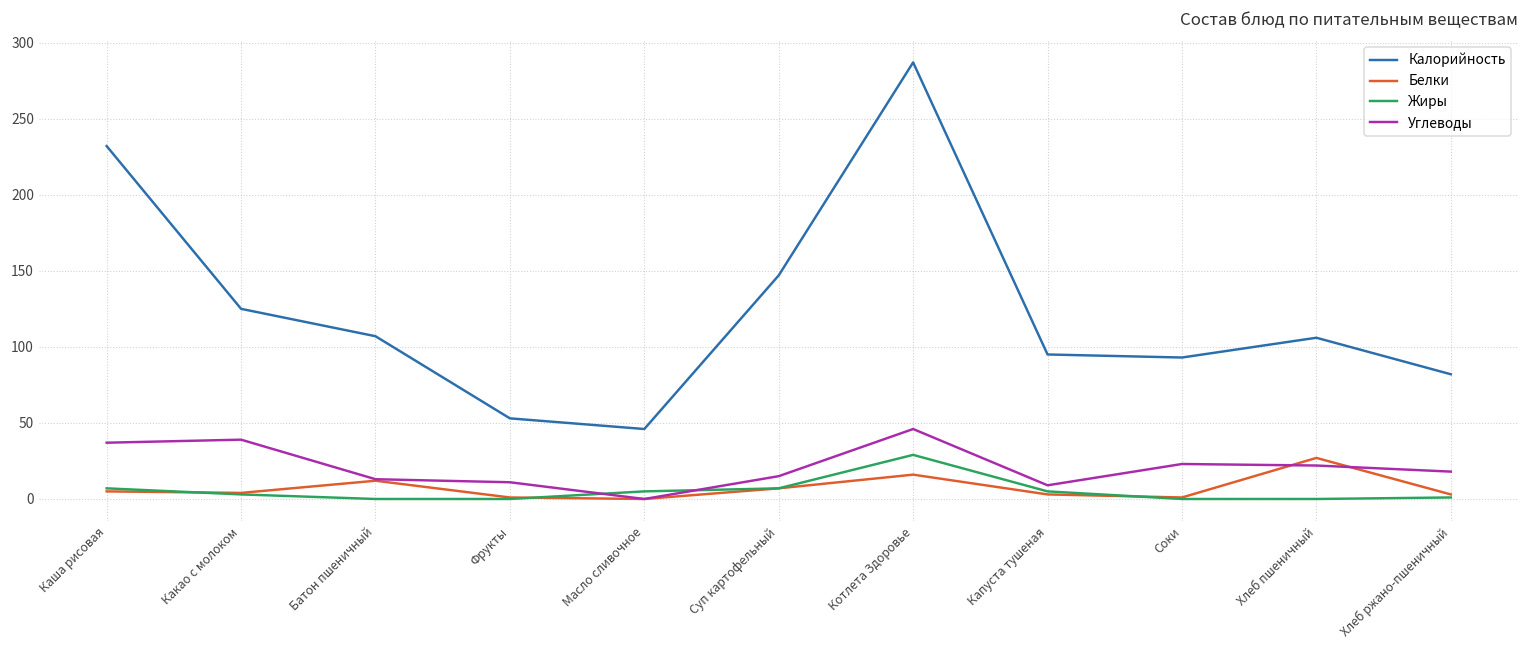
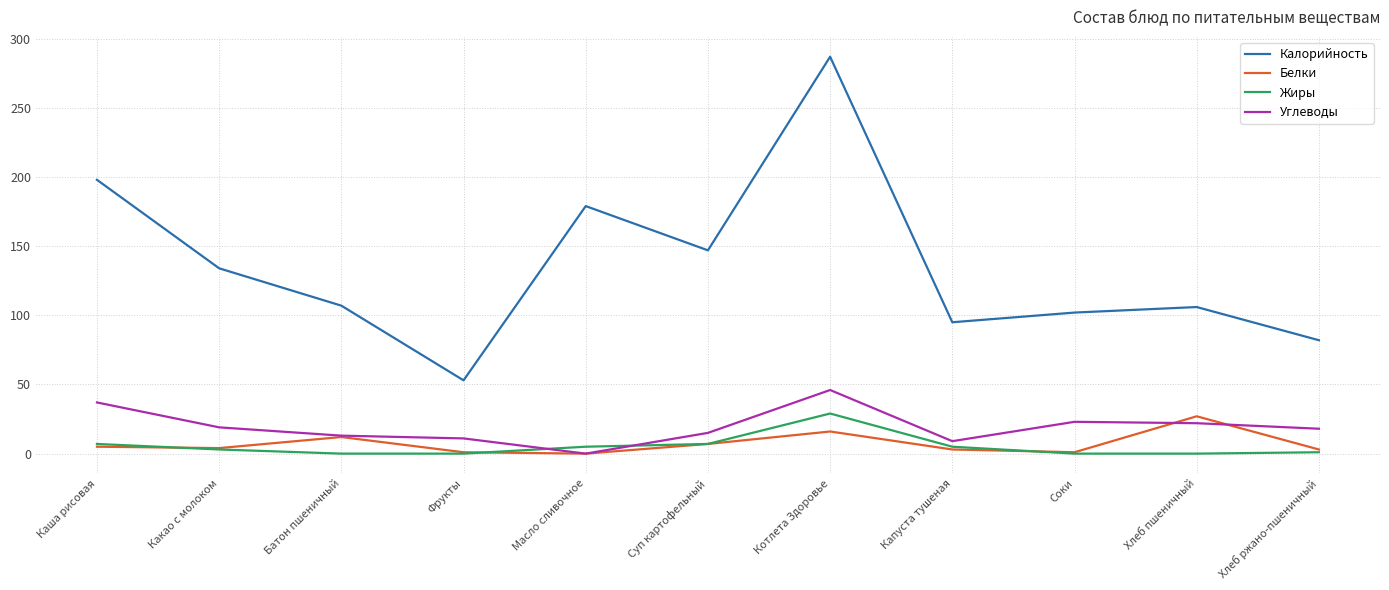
Калорийность, Каша рисовая: 232 -> 198
Калорийность, Какао с молоком: 125 -> 134
Углеводы, Какао с молоком: 39 -> 19
Калорийность, Масло сливочное: 46 -> 179
Калорийность, Соки: 93 -> 102
